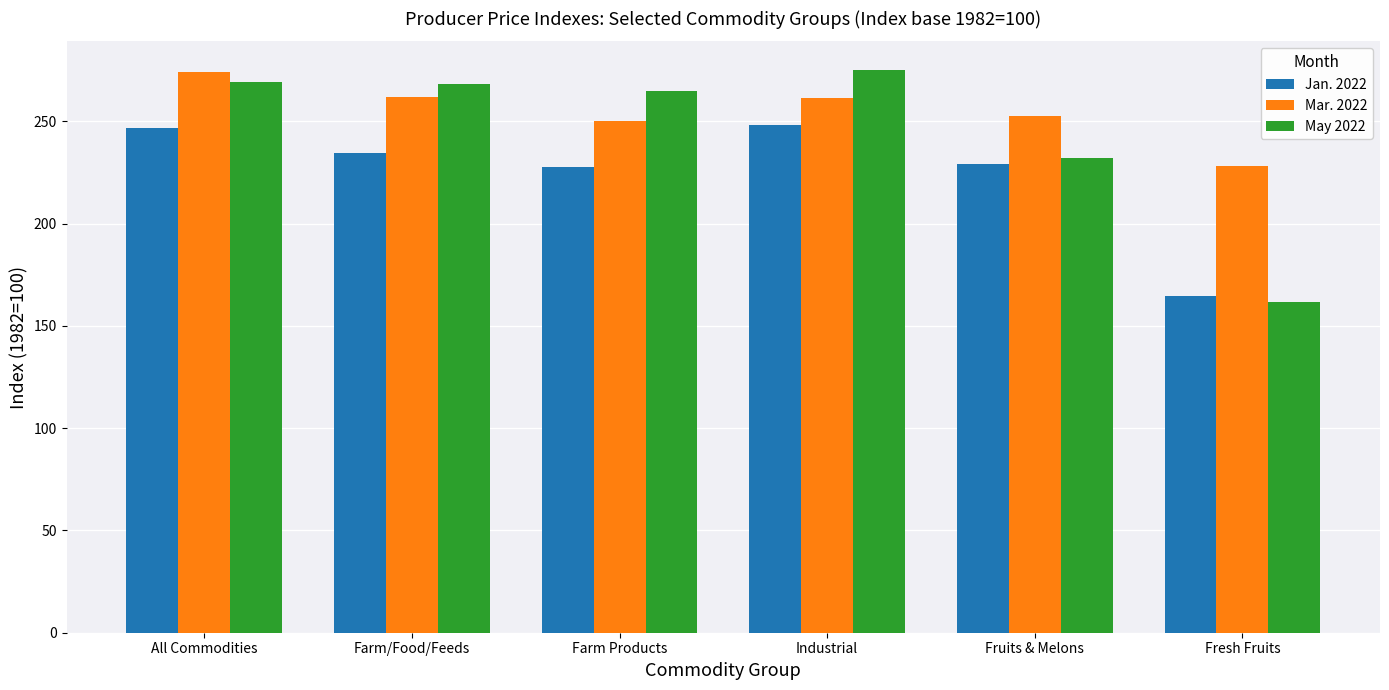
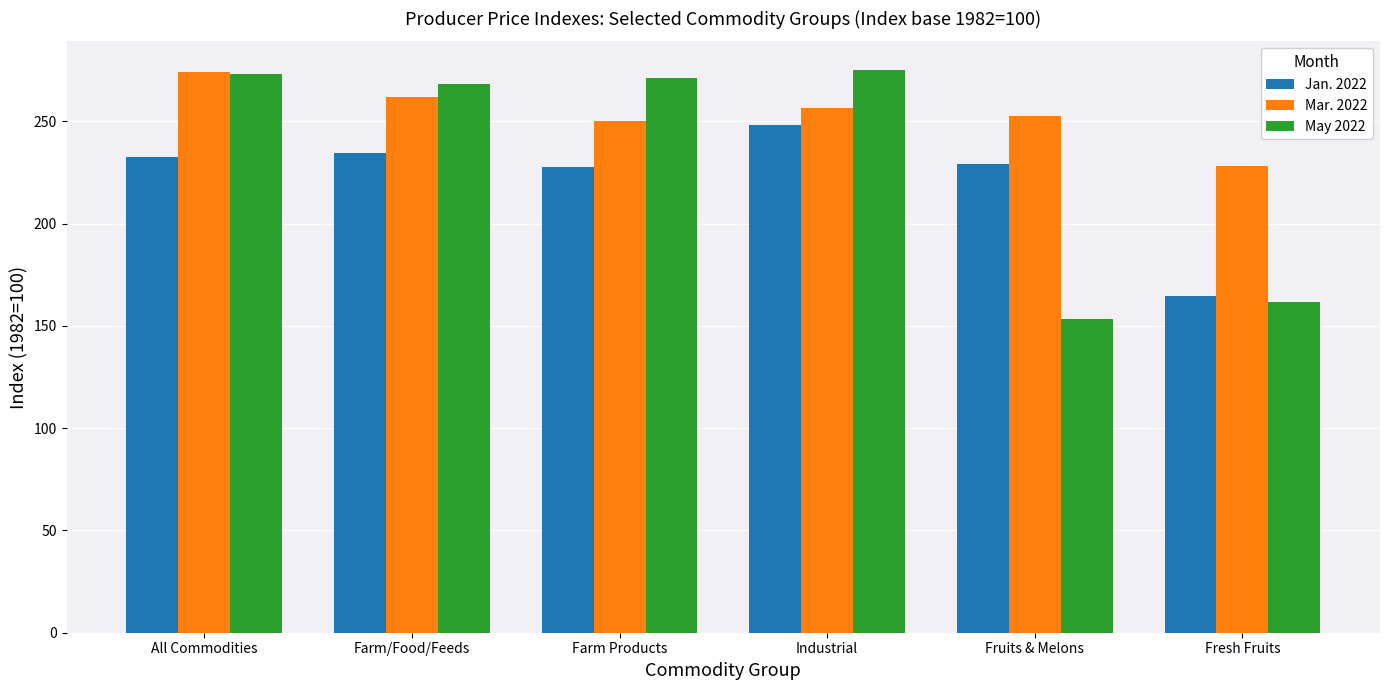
Jan. 2022, All Commodities: 246 -> 232
May 2022, All Commodities: 269 -> 273
May 2022, Farm Products: 265 -> 271
Mar. 2022, Industrial: 261 -> 257
May 2022, Fruits & Melons: 232 -> 154
